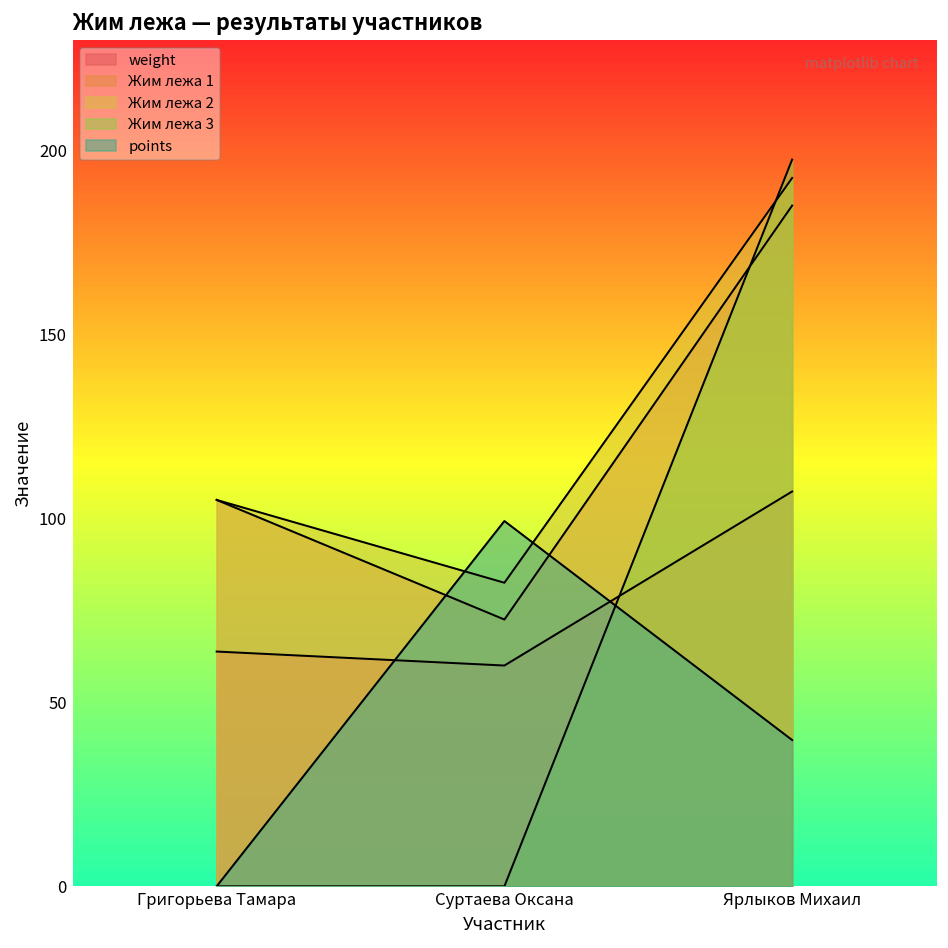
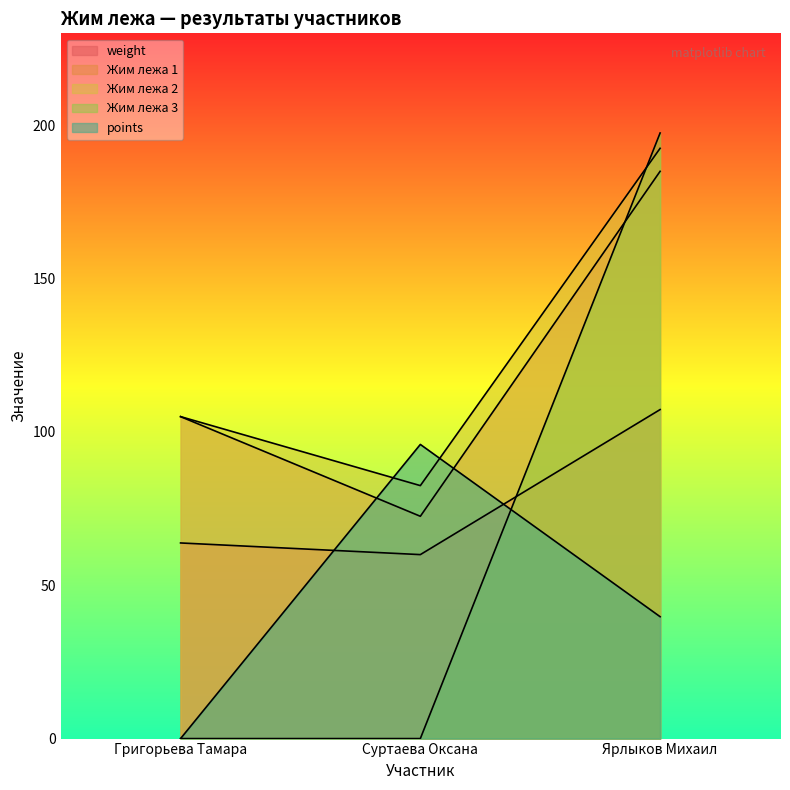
points, Суртаева Оксана: 99 -> 96
